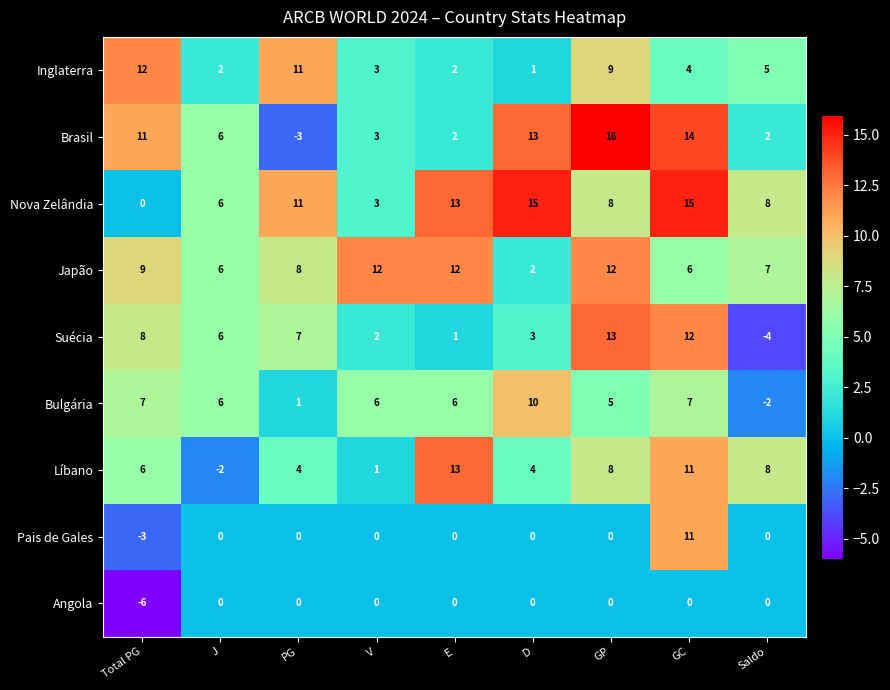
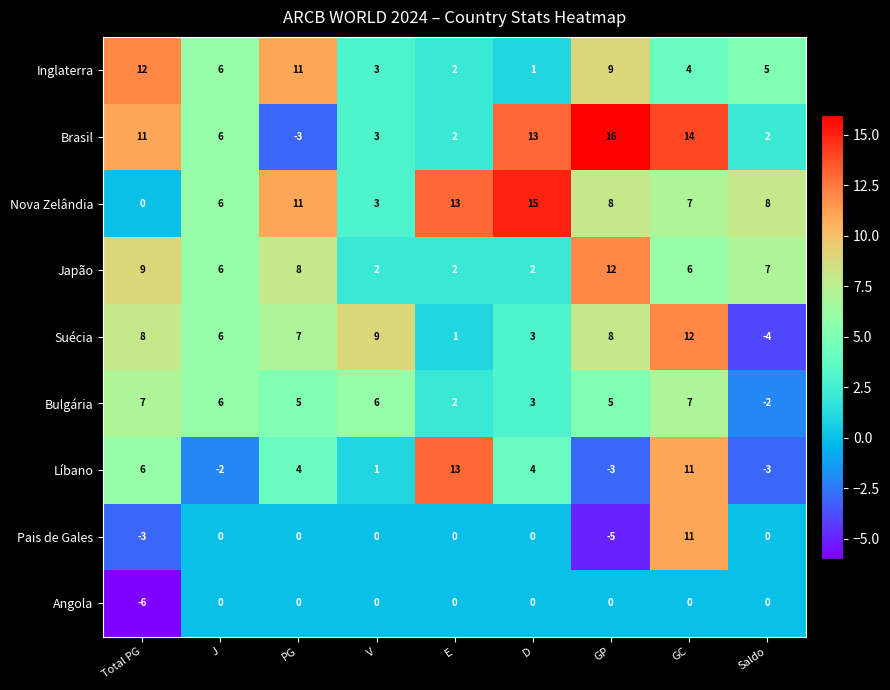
Inglaterra, J: 2 -> 6
Nova Zelândia, GC: 15 -> 7
Japão, V: 12 -> 2
Japão, E: 12 -> 2
Suécia, V: 2 -> 9
Suécia, GP: 13 -> 8
Bulgária, PG: 1 -> 5
Bulgária, E: 6 -> 2
Bulgária, D: 10 -> 3
Líbano, GP: 8 -> -3
Líbano, Saldo: 8 -> -3
Pais de Gales, GP: 0 -> -5
